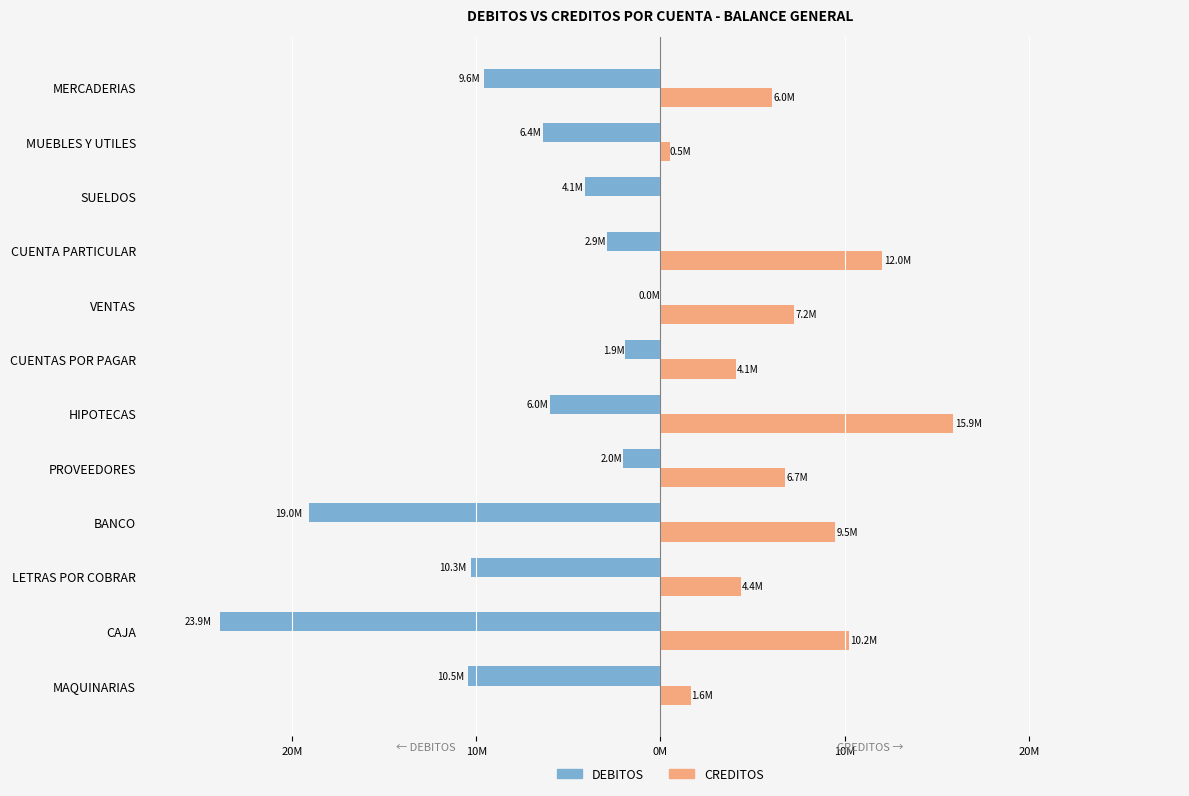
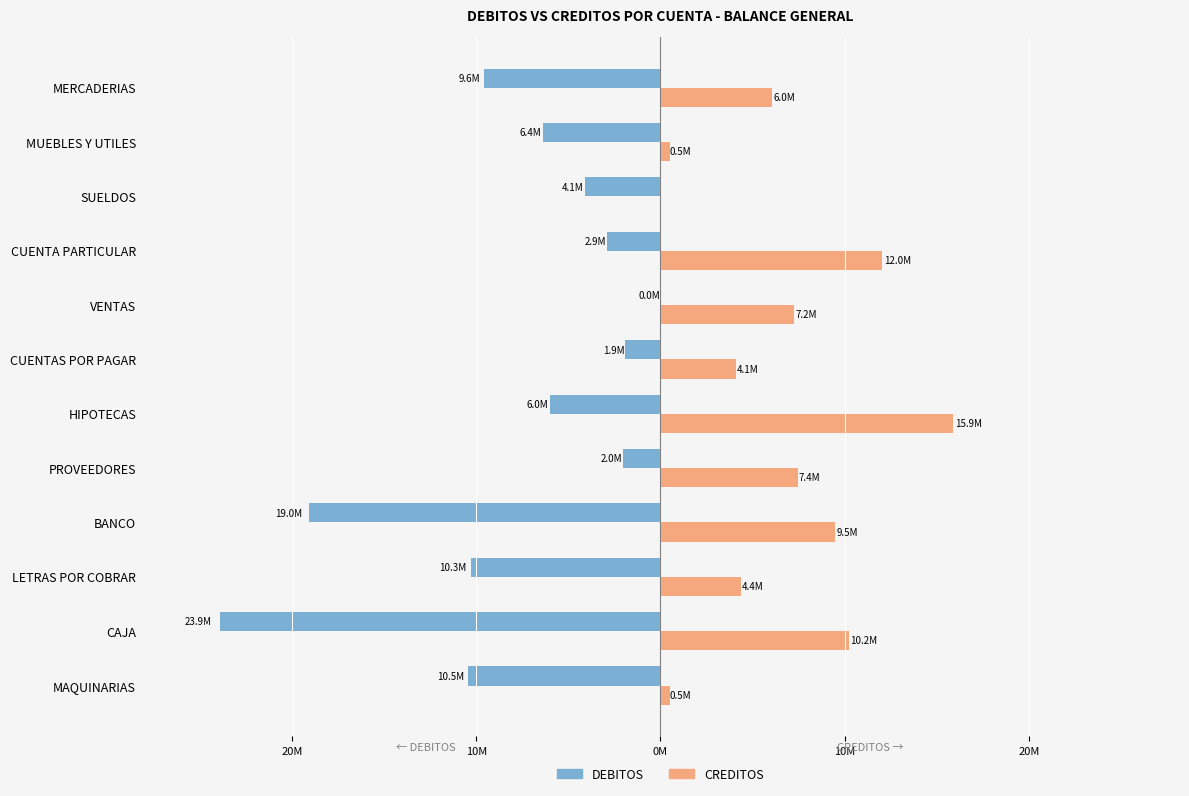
CREDITOS, PROVEEDORES: 6.7M -> 7.4M
CREDITOS, MAQUINARIAS: 1.6M -> 0.5M
